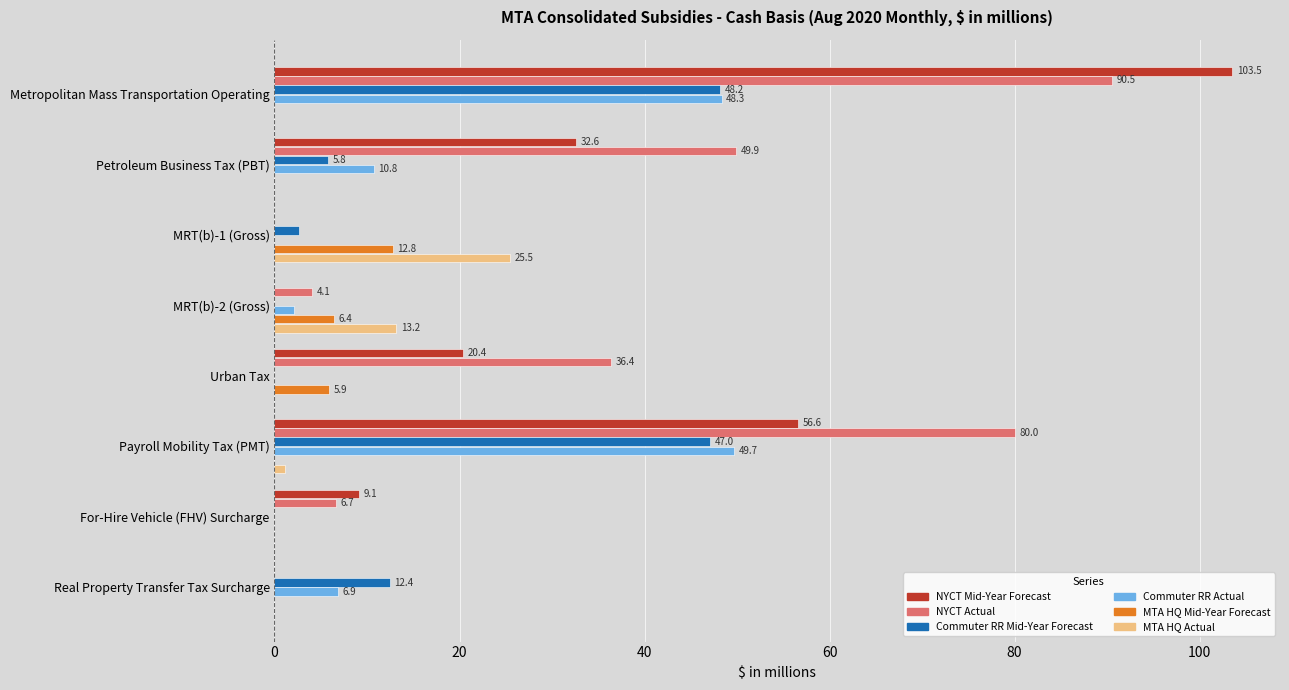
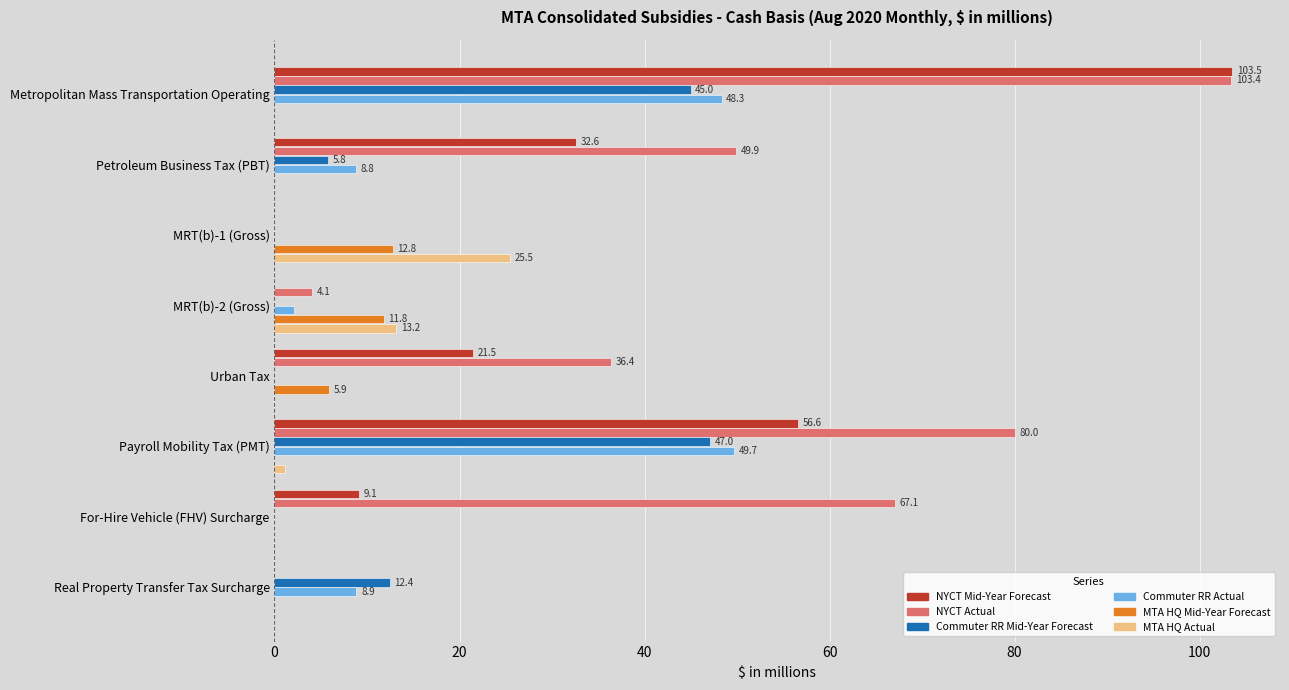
NYCT Actual, Metropolitan Mass Transportation Operating: 90.5 -> 103.4
Commuter RR Mid-Year Forecast, Metropolitan Mass Transportation Operating: 48.2 -> 45.0
Commuter RR Actual, Petroleum Business Tax (PBT): 10.8 -> 8.8
Commuter RR Mid-Year Forecast, MRT(b)-1 (Gross): 3 -> 0
MTA HQ Mid-Year Forecast, MRT(b)-2 (Gross): 6.4 -> 11.8
NYCT Mid-Year Forecast, Urban Tax: 20.4 -> 21.5
NYCT Actual, For-Hire Vehicle (FHV) Surcharge: 6.7 -> 67.1
Commuter RR Actual, Real Property Transfer Tax Surcharge: 6.9 -> 8.9
